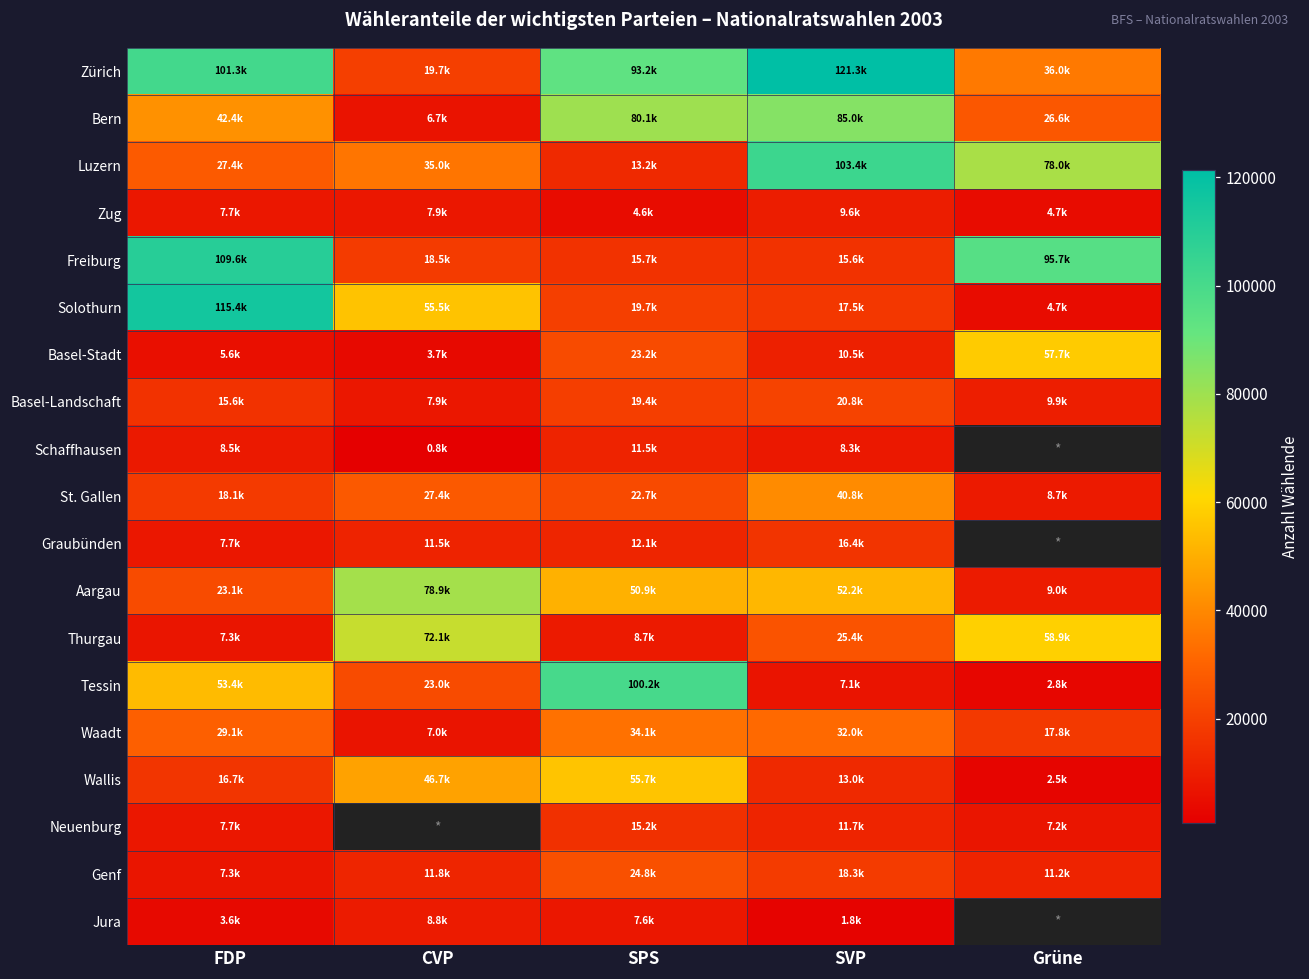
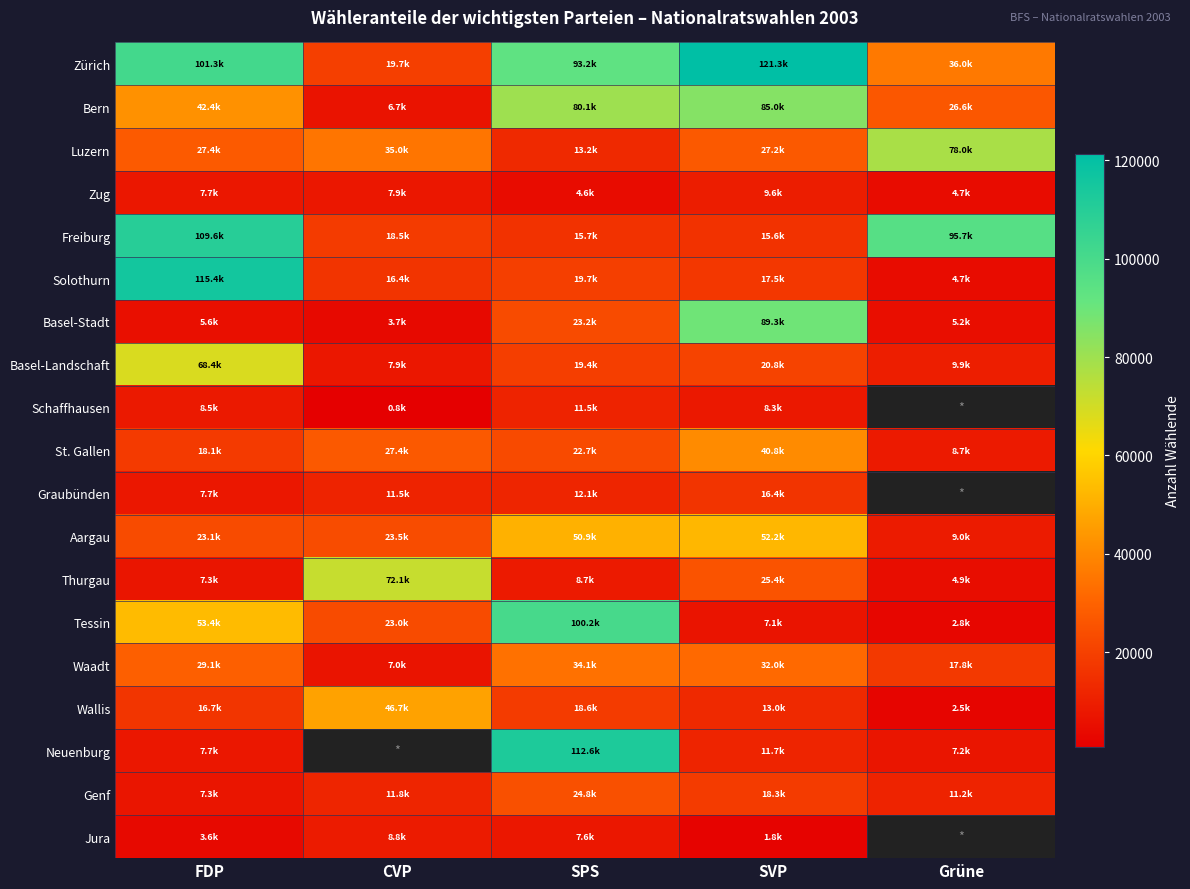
Luzern, SVP: 103.4k -> 27.2k
Solothurn, CVP: 55.5k -> 16.4k
Basel-Stadt, SVP: 10.5k -> 89.3k
Basel-Stadt, Grüne: 57.7k -> 5.2k
Basel-Landschaft, FDP: 15.6k -> 68.4k
Aargau, CVP: 78.9k -> 23.5k
Thurgau, Grüne: 58.9k -> 4.9k
Wallis, SPS: 55.7k -> 18.6k
Neuenburg, SPS: 15.2k -> 112.6k
